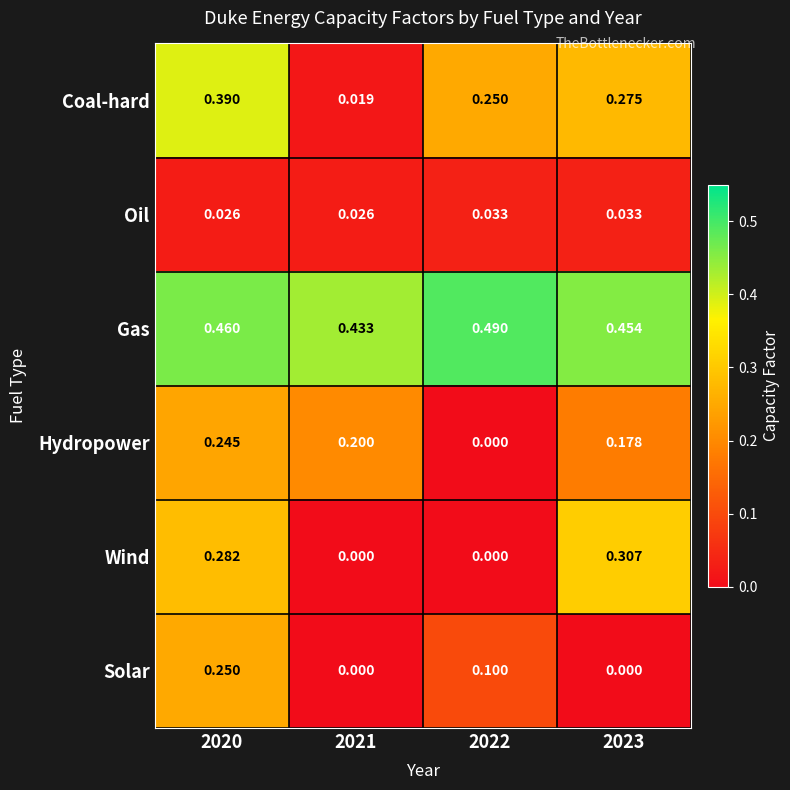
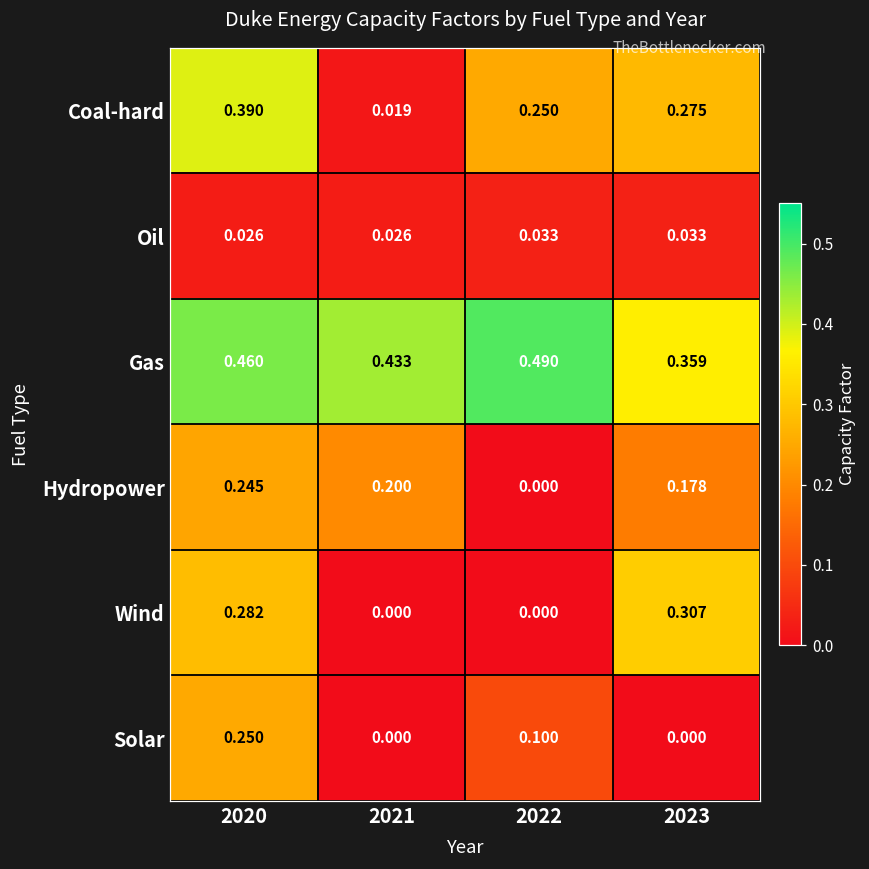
Gas, 2023: 0.454 -> 0.359
